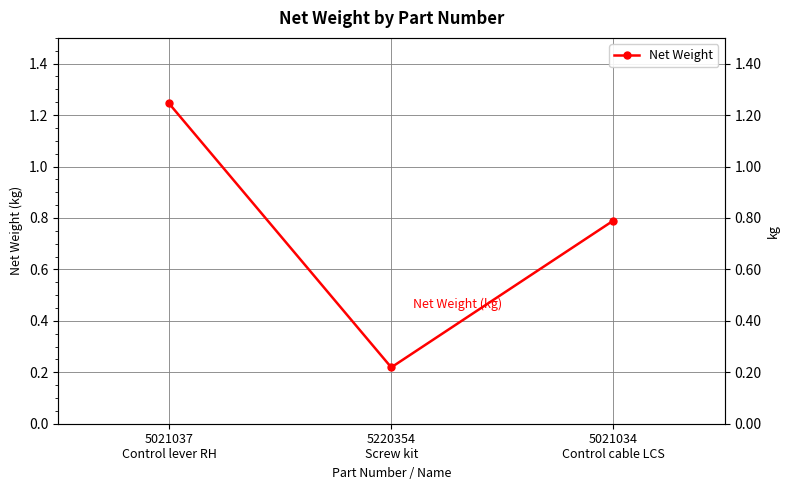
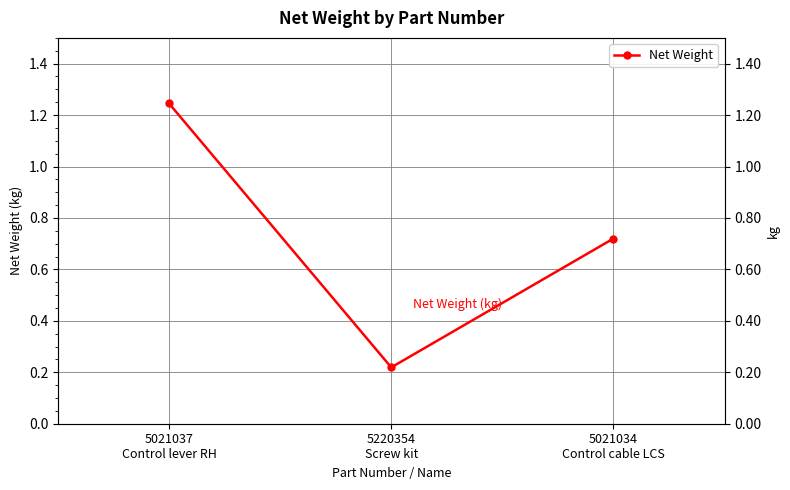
5021034 Control cable LCS: 0.79 -> 0.72
